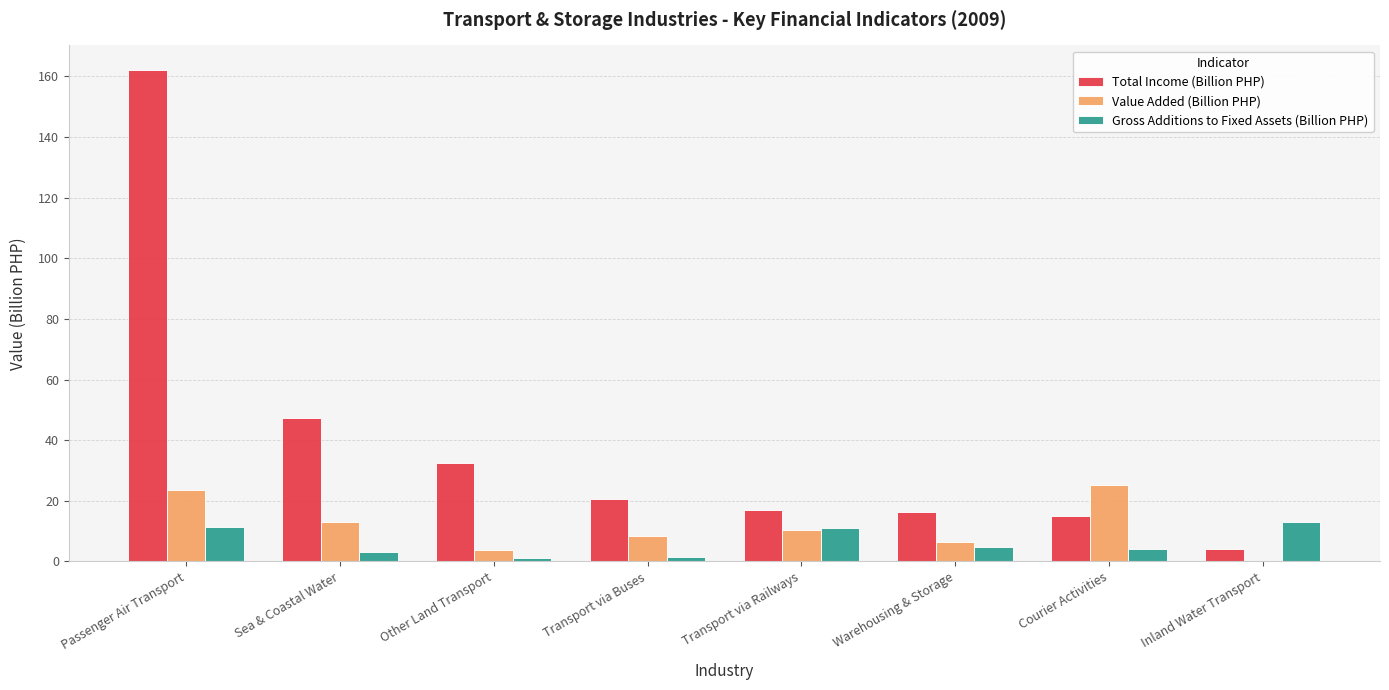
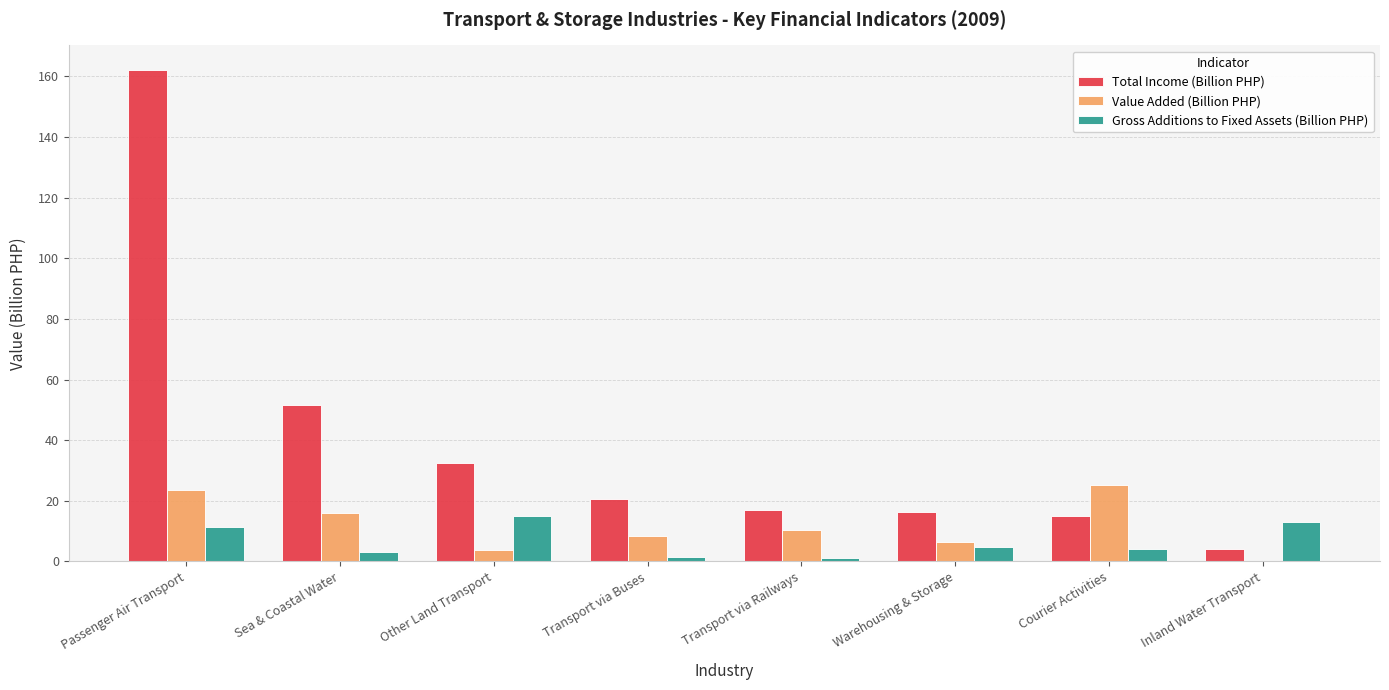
Total Income (Billion PHP), Sea & Coastal Water: 47 -> 51
Value Added (Billion PHP), Sea & Coastal Water: 13 -> 16
Gross Additions to Fixed Assets (Billion PHP), Other Land Transport: 1 -> 15
Gross Additions to Fixed Assets (Billion PHP), Transport via Railways: 11 -> 1
